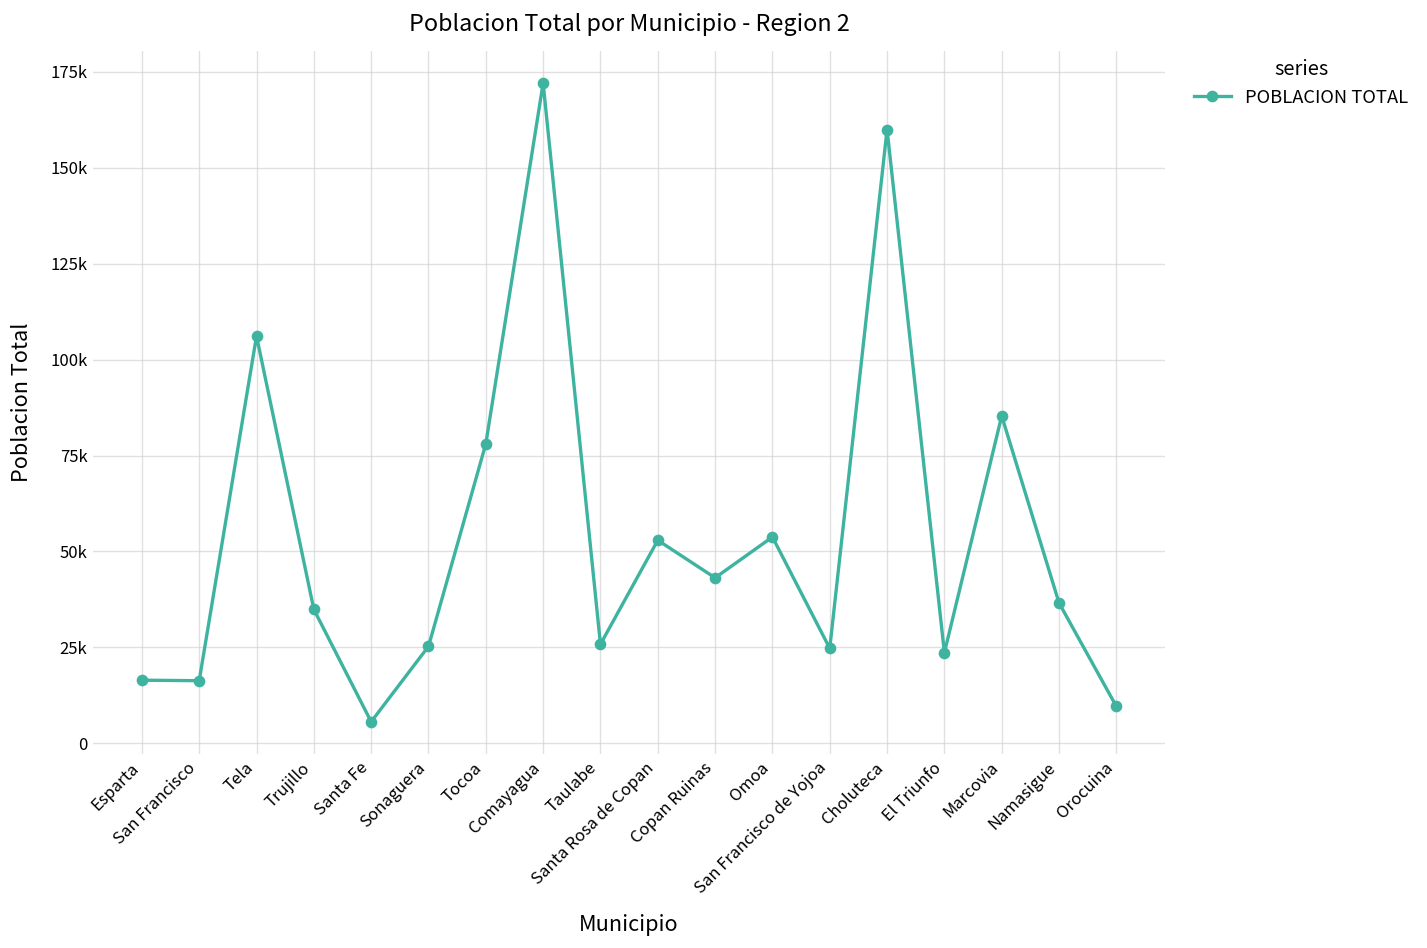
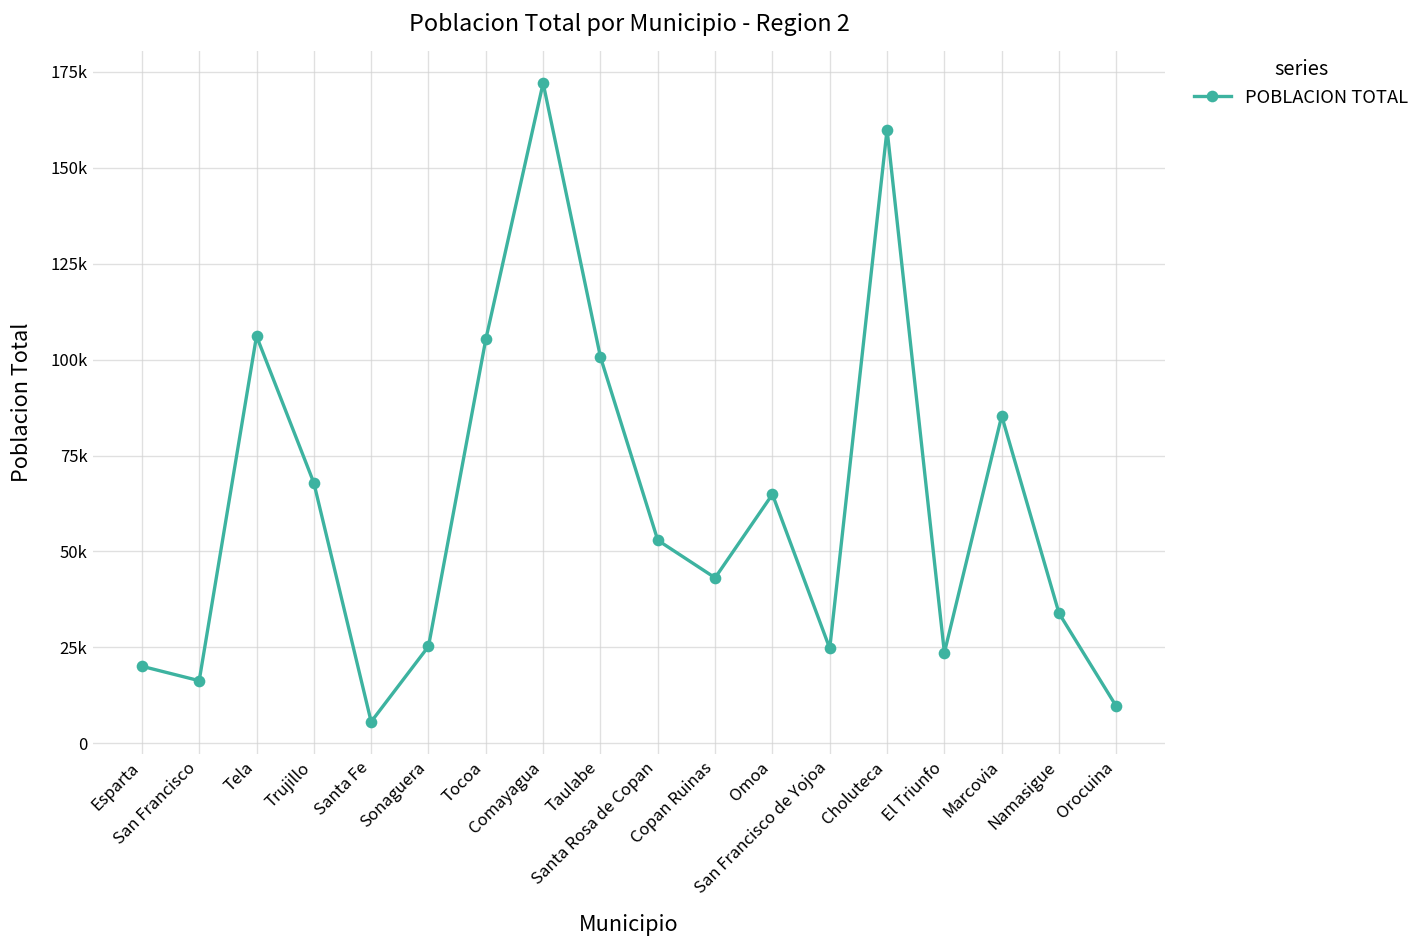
Esparta: 16000 -> 20000
Trujillo: 35000 -> 68000
Tocoa: 78000 -> 105000
Taulabe: 26000 -> 101000
Omoa: 54000 -> 65000
Namasigue: 37000 -> 34000
